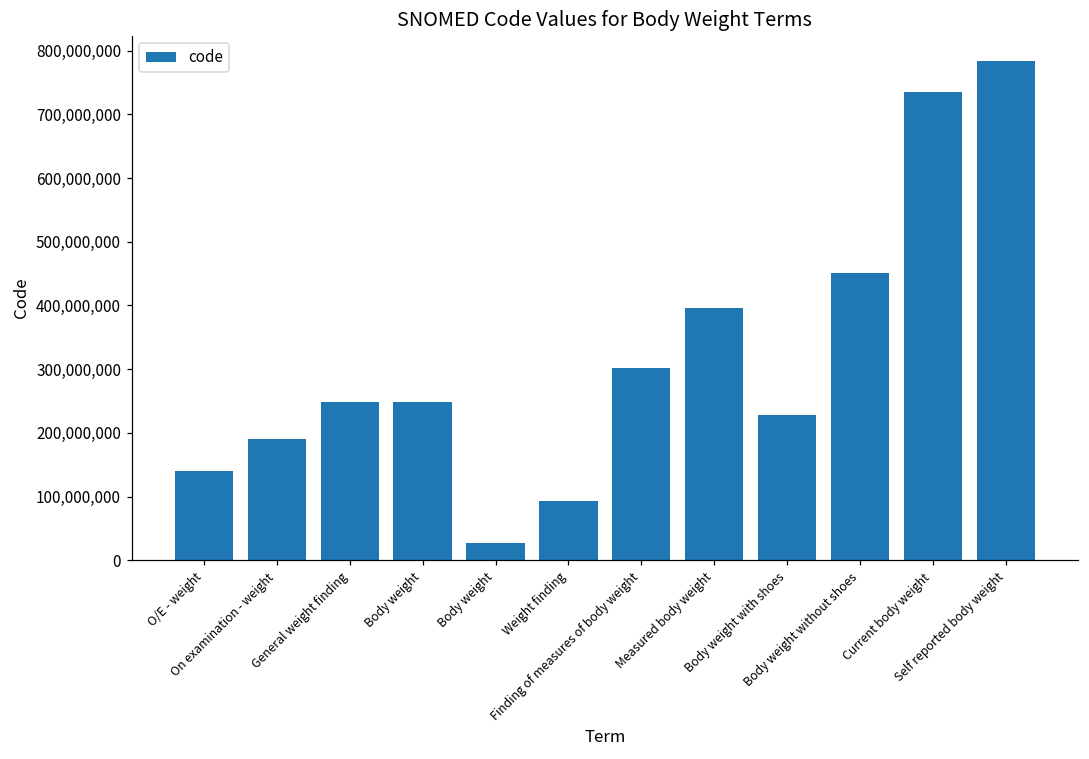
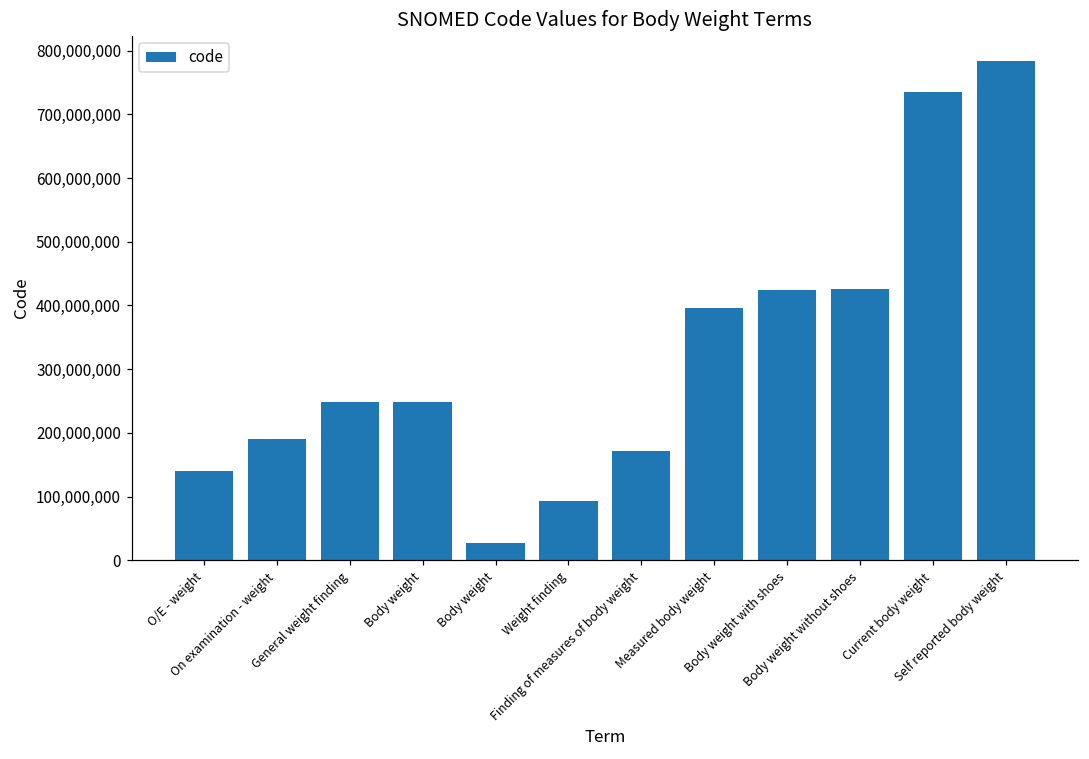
Finding of measures of body weight: 300,000,000 -> 170,000,000
Body weight with shoes: 230,000,000 -> 420,000,000
Body weight without shoes: 450,000,000 -> 430,000,000
